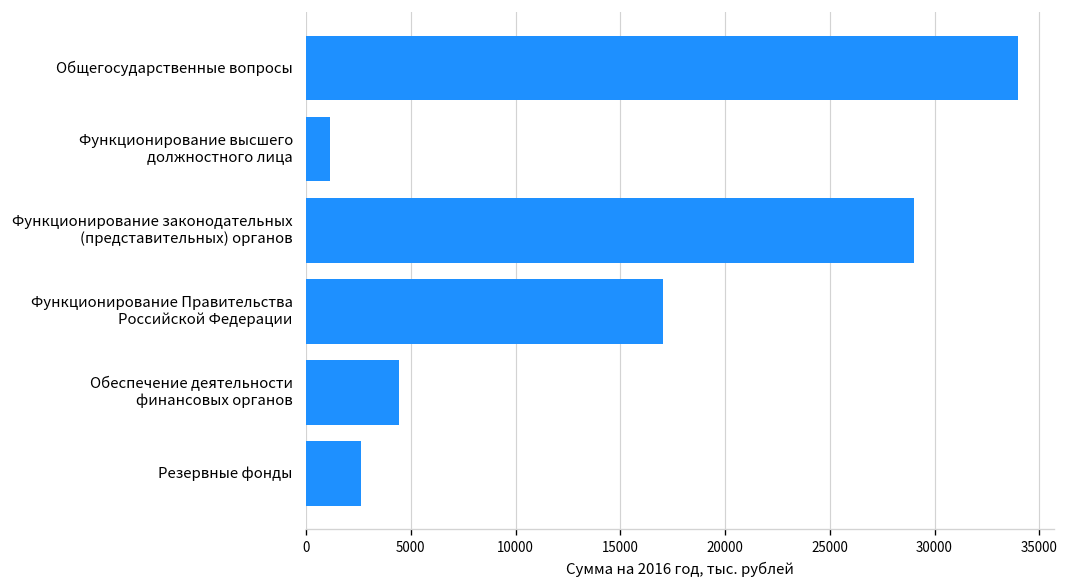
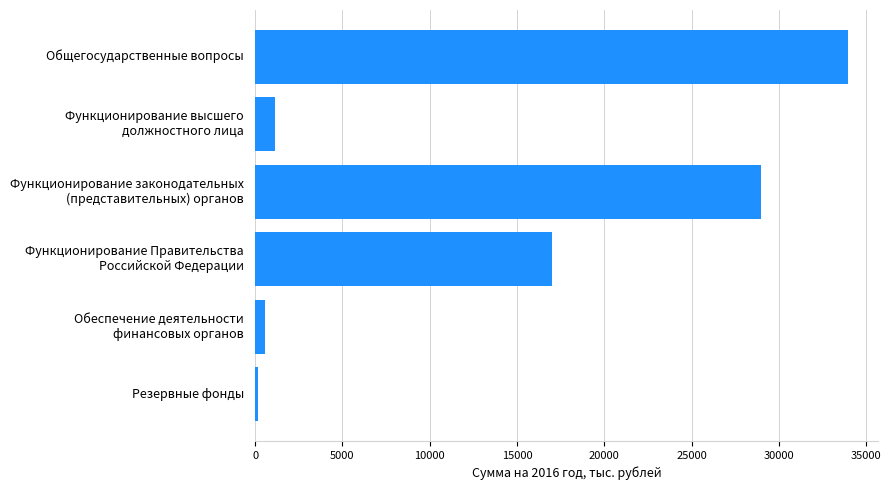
Обеспечение деятельности финансовых органов: 4400 -> 600
Резервные фонды: 2600 -> 200
